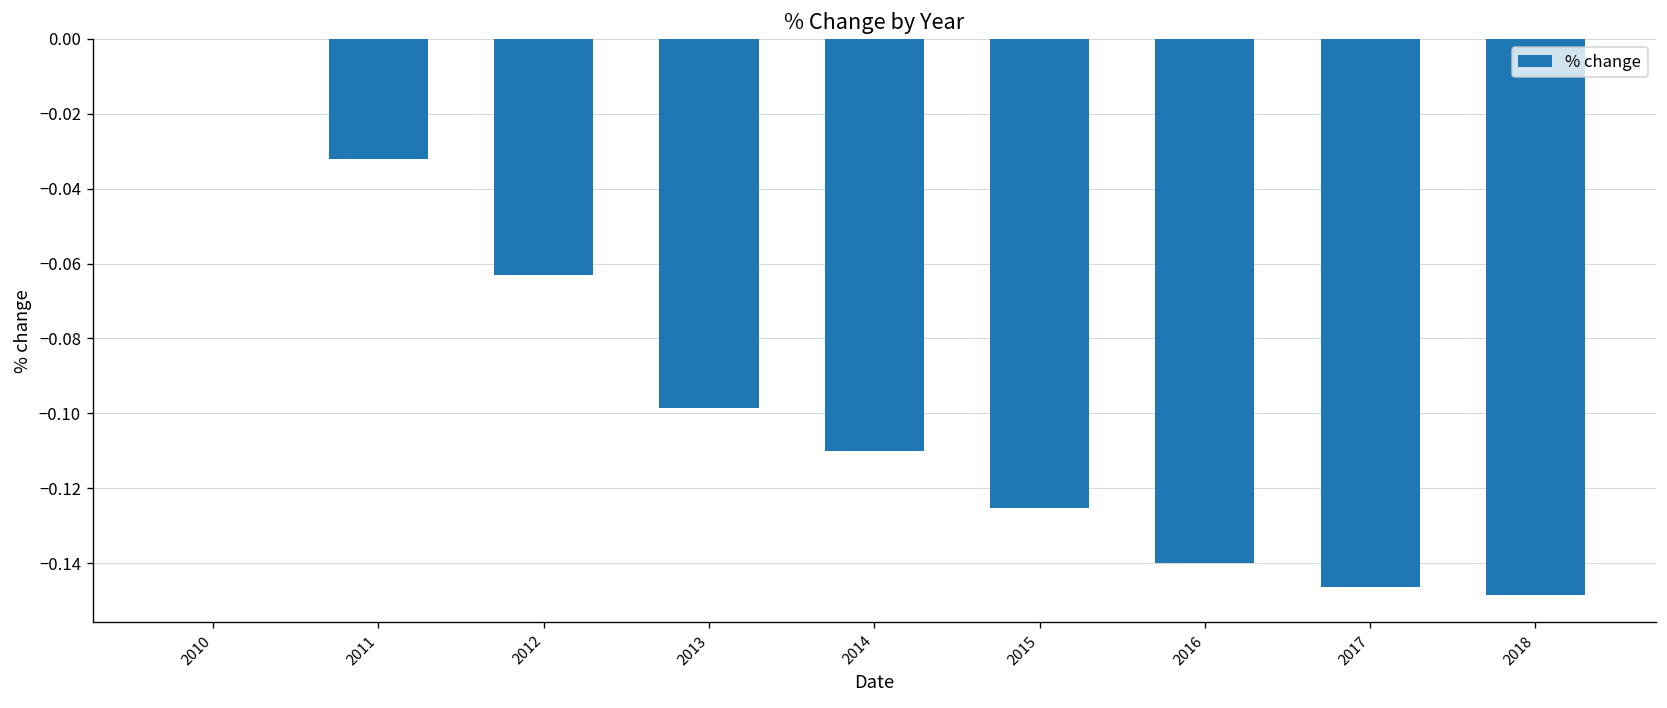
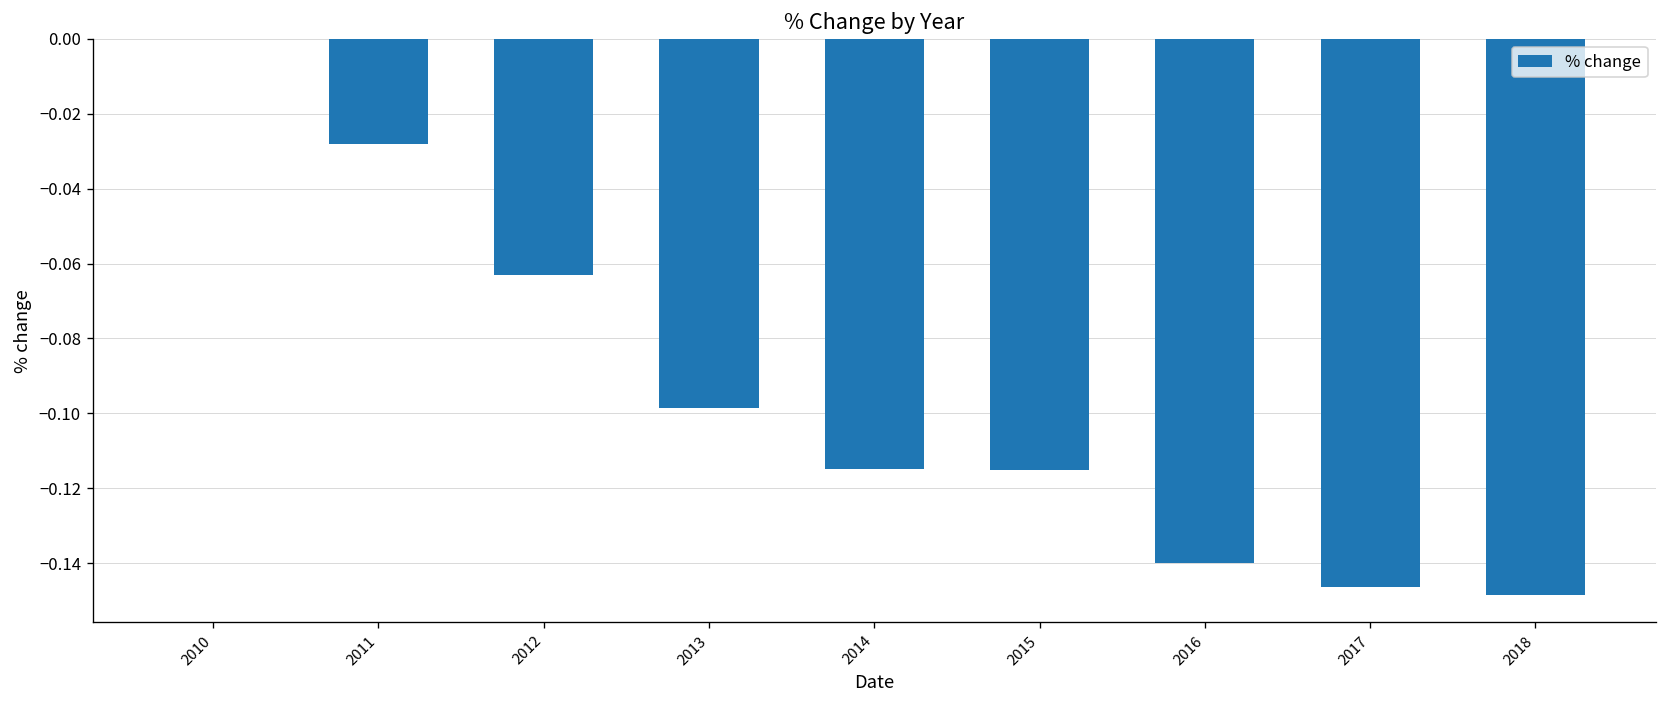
2011: -0.032 -> -0.028
2014: -0.110 -> -0.115
2015: -0.125 -> -0.115
